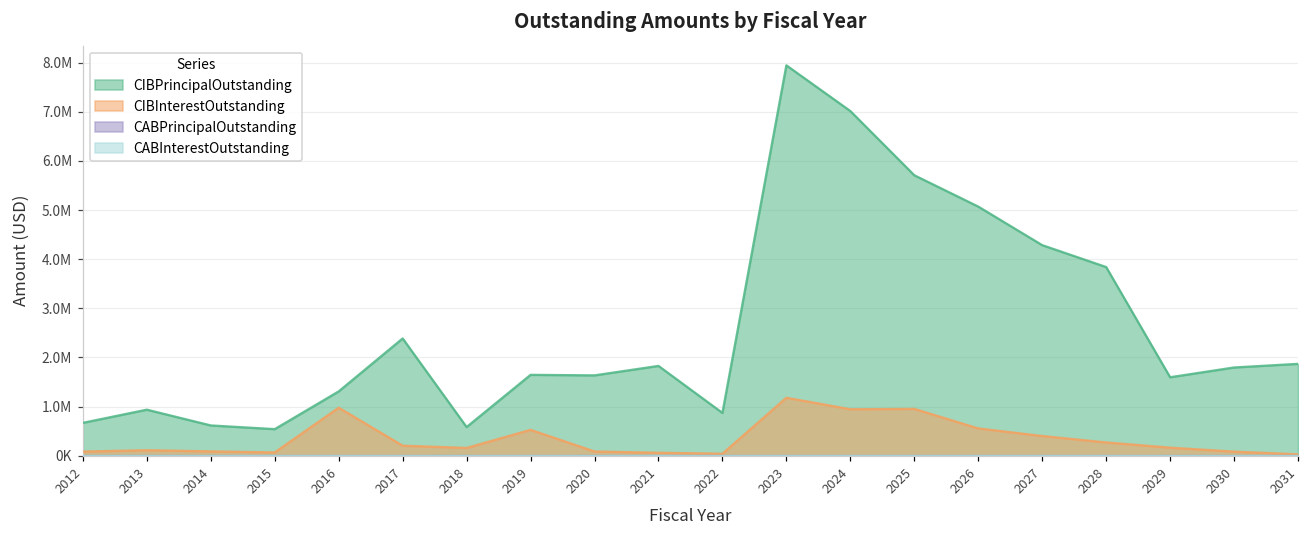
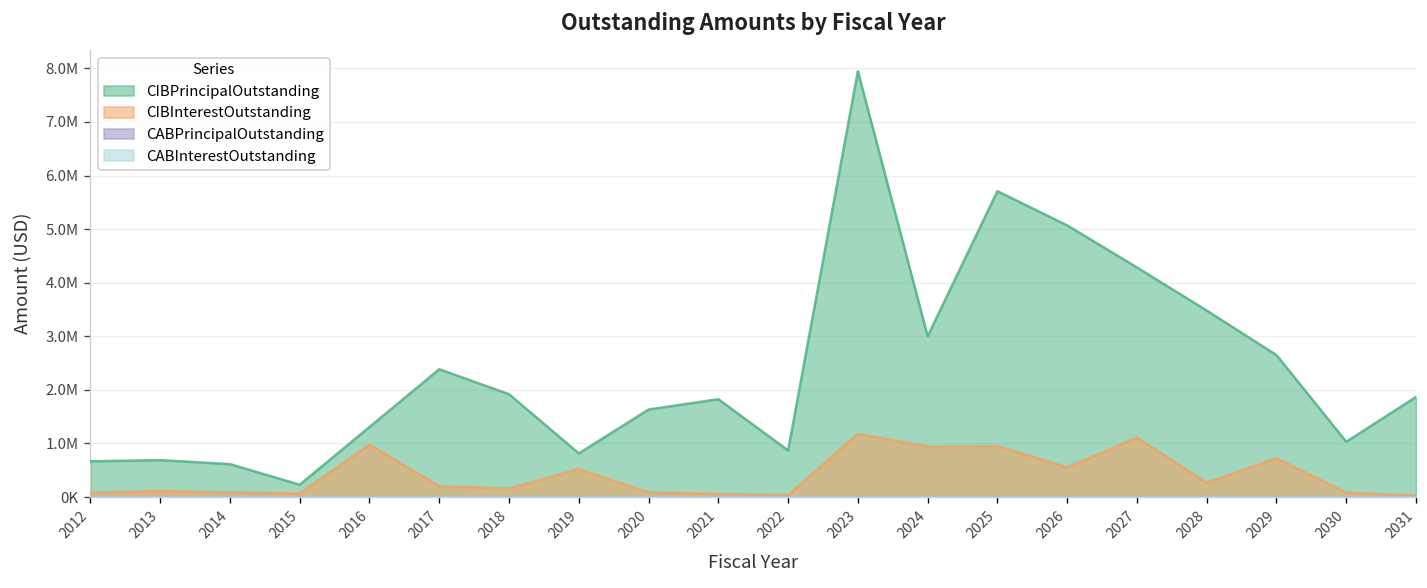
CIBPrincipalOutstanding, 2013: 900000 -> 700000
CIBPrincipalOutstanding, 2015: 500000 -> 200000
CIBPrincipalOutstanding, 2018: 600000 -> 1900000
CIBPrincipalOutstanding, 2019: 1600000 -> 800000
CIBPrincipalOutstanding, 2024: 7000000 -> 3000000
CIBInterestOutstanding, 2027: 400000 -> 1100000
CIBPrincipalOutstanding, 2028: 3800000 -> 3500000
CIBPrincipalOutstanding, 2029: 1600000 -> 2700000
CIBInterestOutstanding, 2029: 200000 -> 700000
CIBPrincipalOutstanding, 2030: 1800000 -> 1000000
